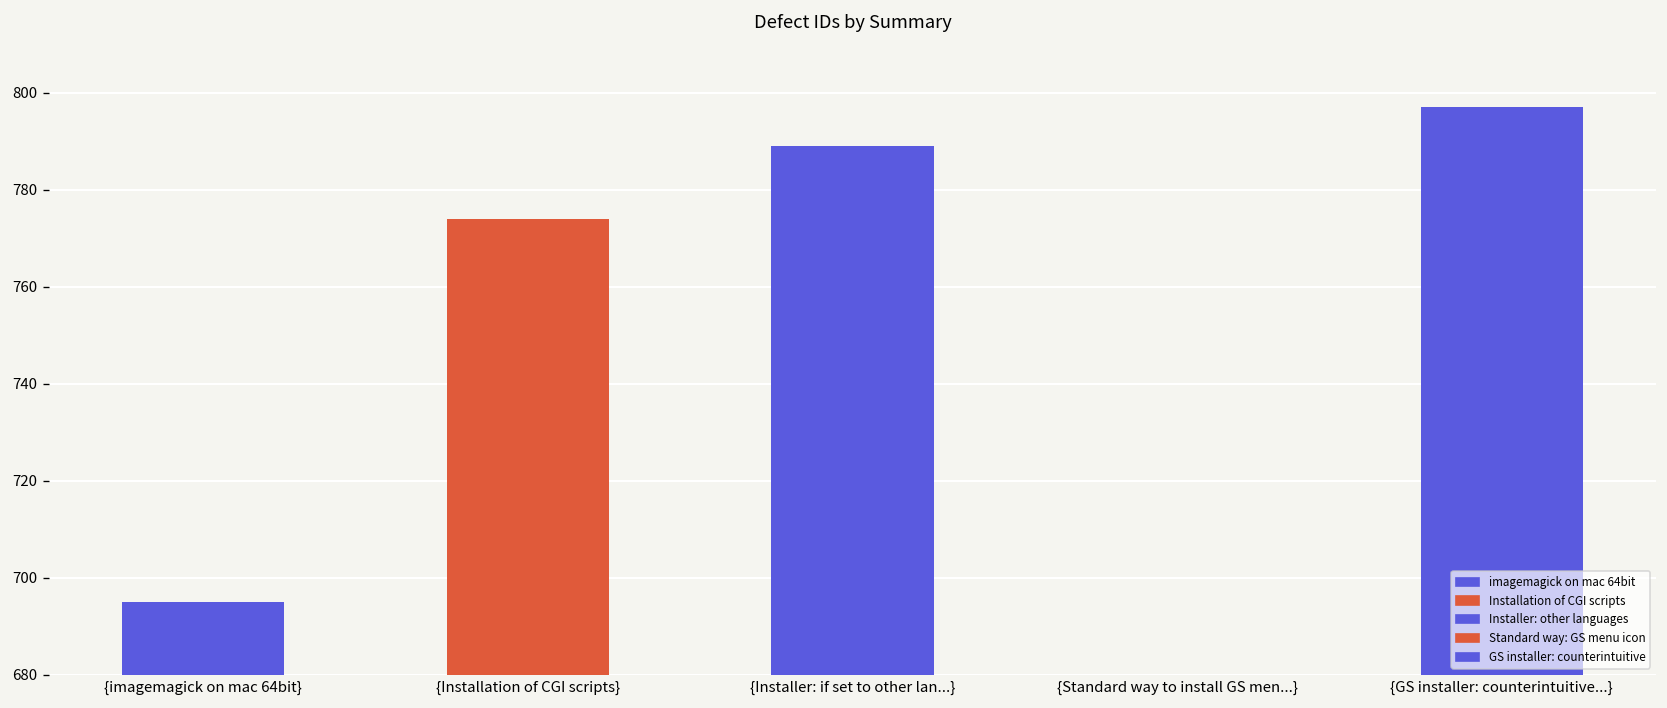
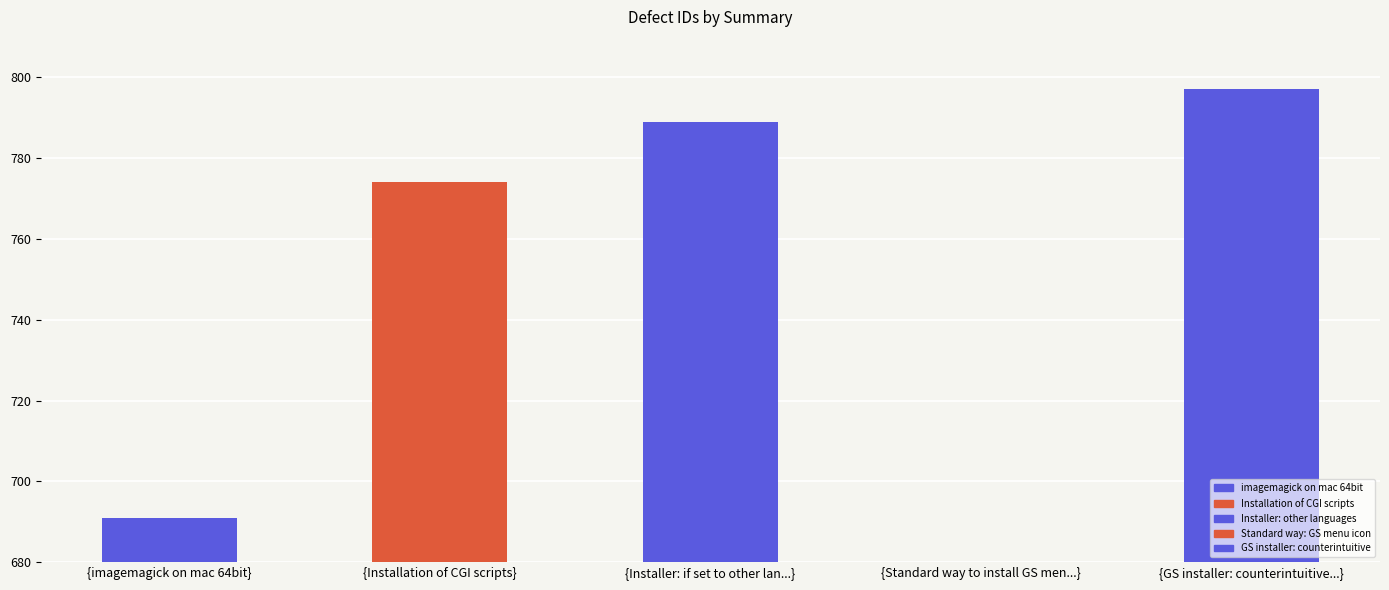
{imagemagick on mac 64bit}: 695 -> 691
